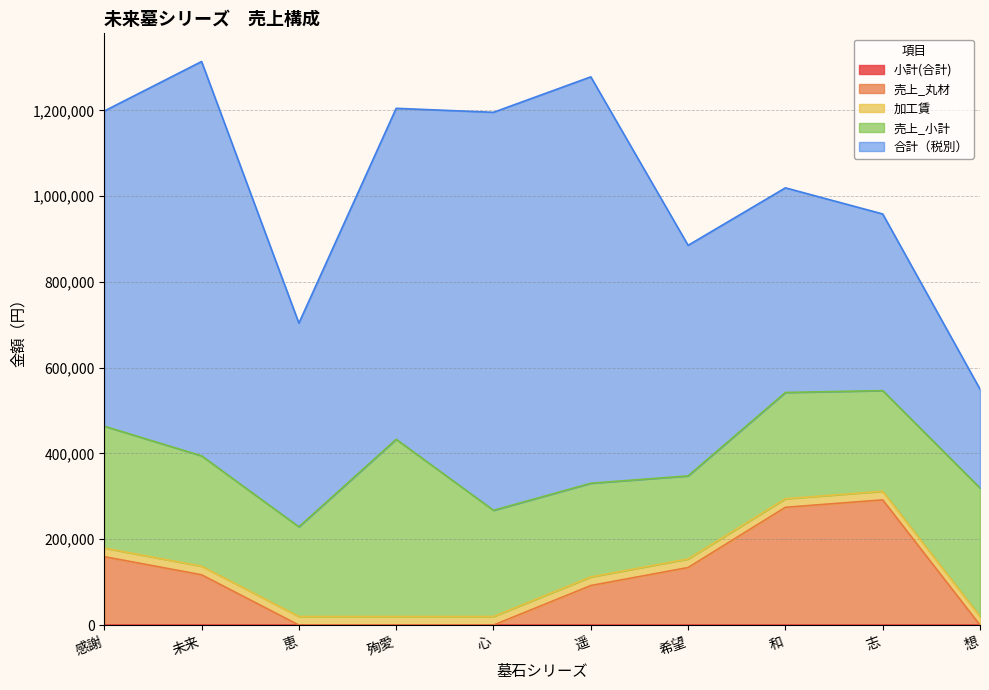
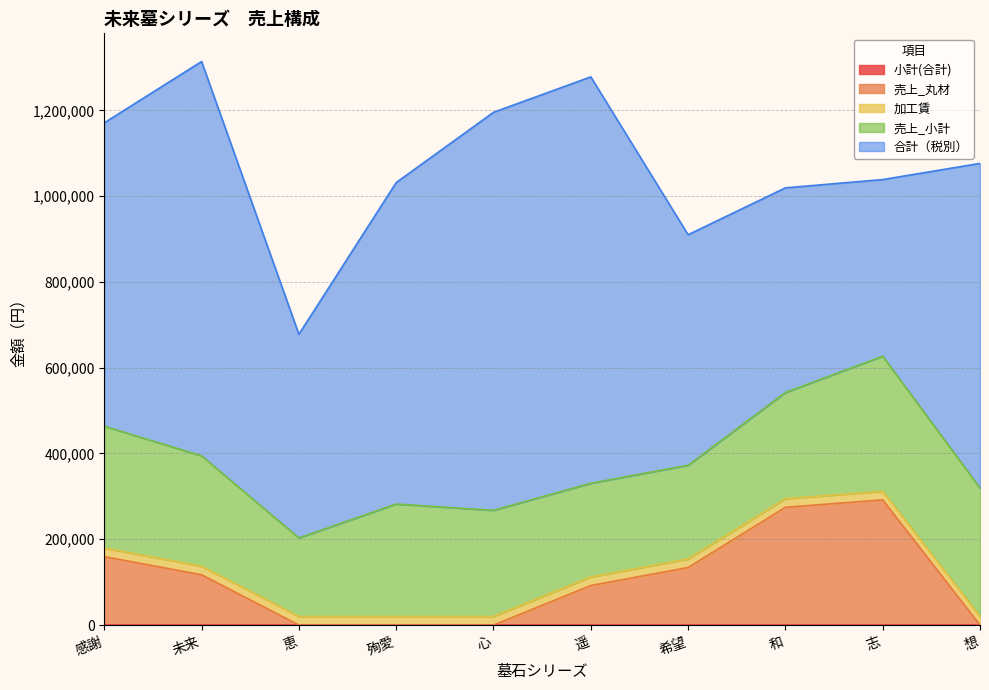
合計（税別）, 感謝: 730,000 -> 710,000
売上_小計, 恵: 210,000 -> 180,000
売上_小計, 殉愛: 410,000 -> 260,000
合計（税別）, 殉愛: 770,000 -> 750,000
売上_小計, 希望: 190,000 -> 220,000
売上_小計, 志: 230,000 -> 310,000
合計（税別）, 想: 230,000 -> 760,000
